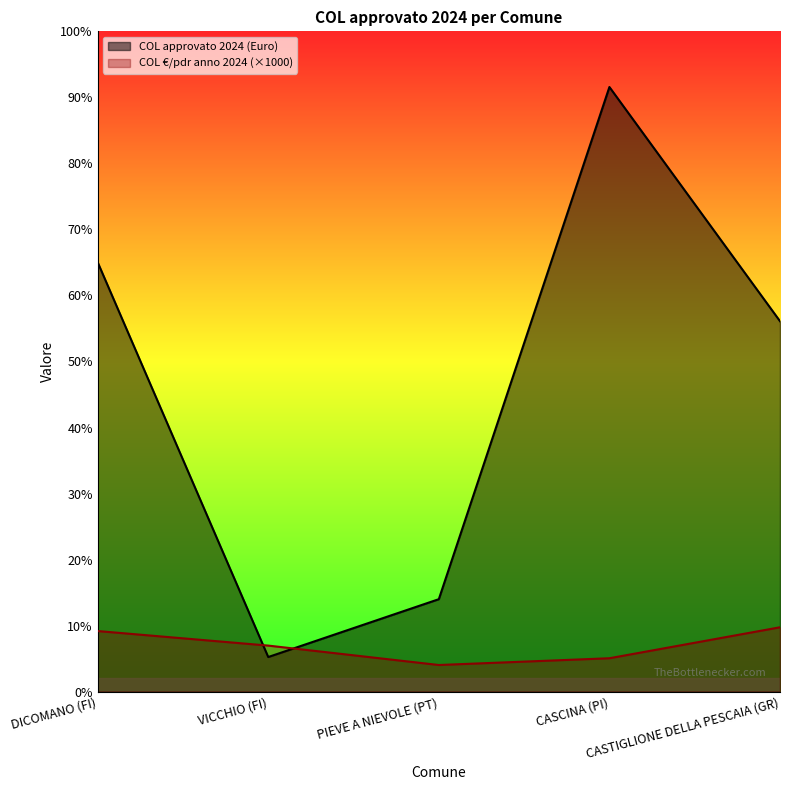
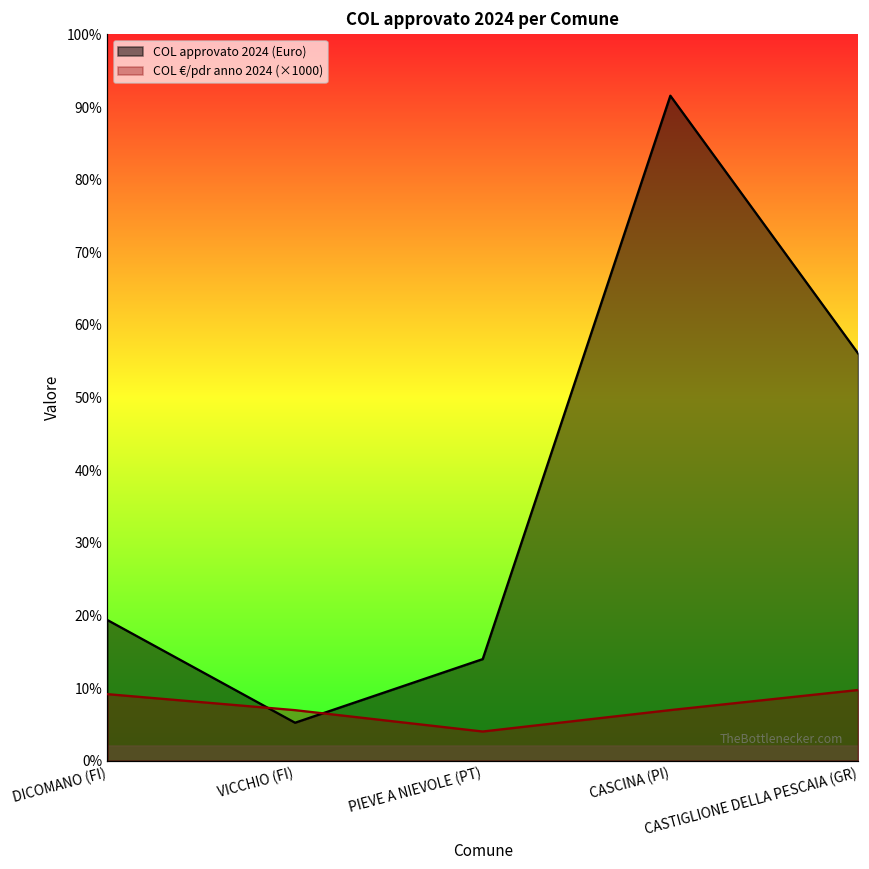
COL approvato 2024 (Euro), DICOMANO (FI): 65% -> 19%
COL €/pdr anno 2024 (×1000), CASCINA (PI): 5% -> 7%
